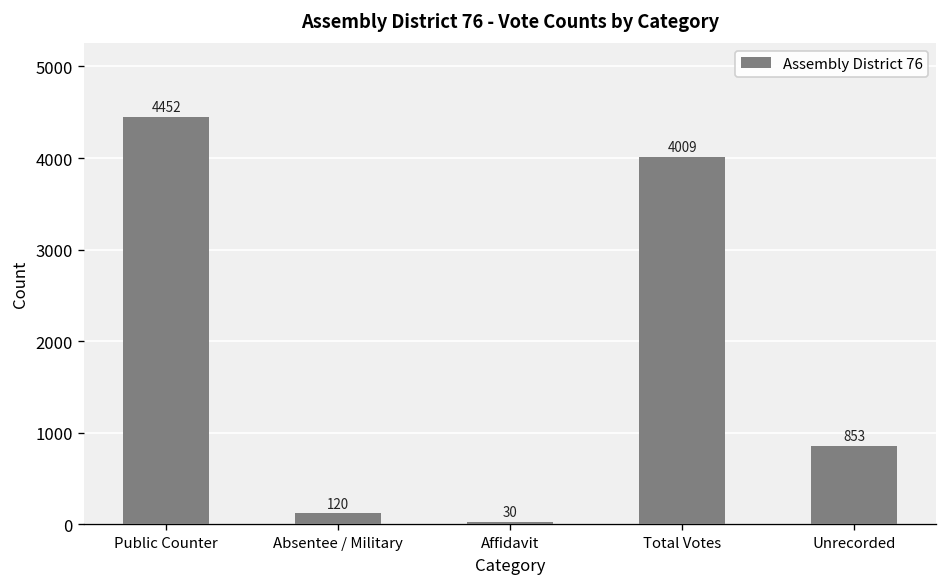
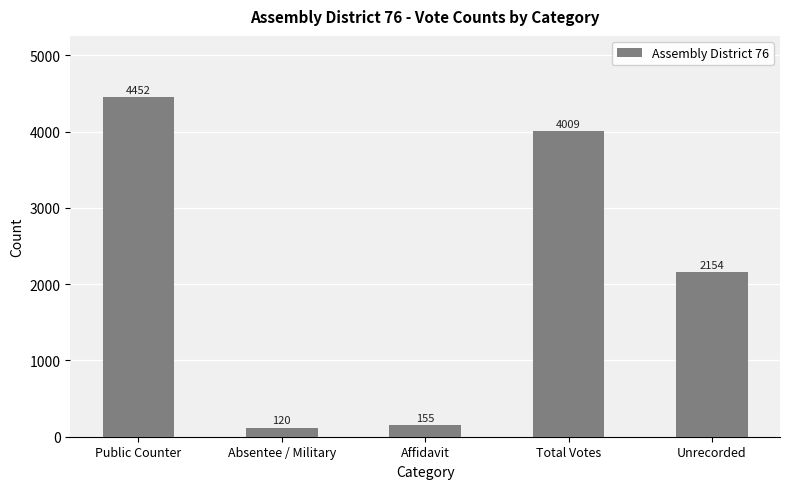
Affidavit: 30 -> 155
Unrecorded: 853 -> 2154
